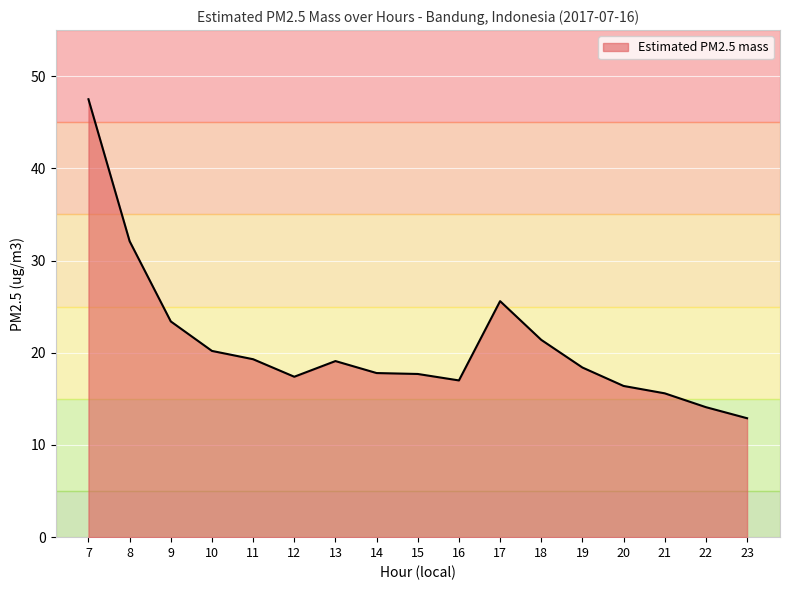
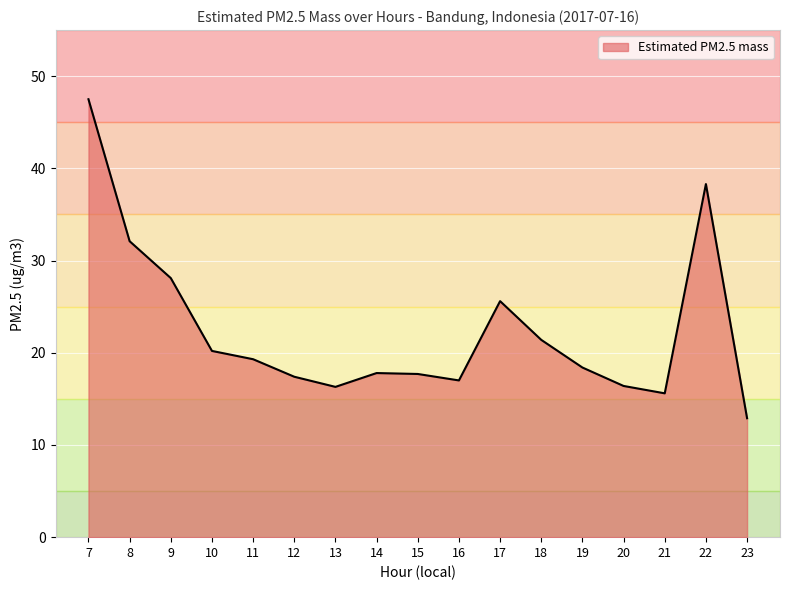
9: 23 -> 28
13: 19 -> 16
22: 14 -> 38
